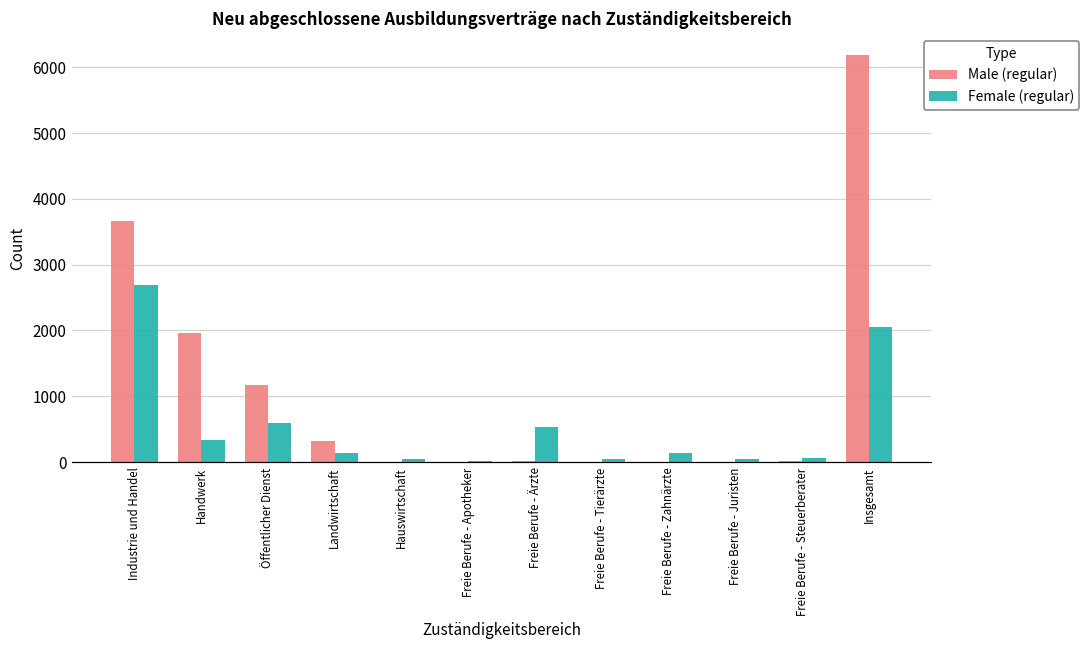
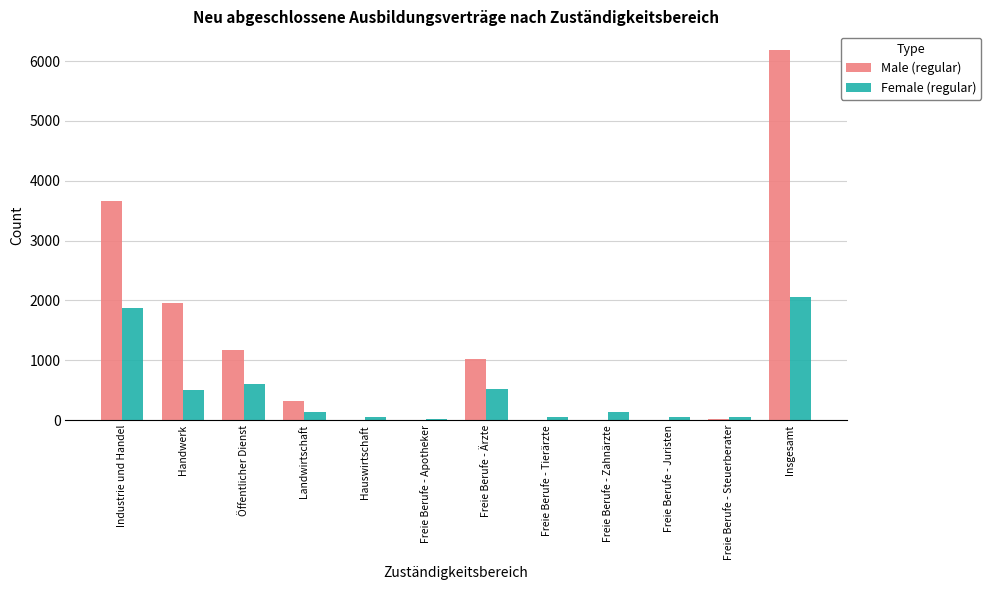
Female (regular), Industrie und Handel: 2700 -> 1900
Female (regular), Handwerk: 300 -> 500
Male (regular), Freie Berufe - Ärzte: 0 -> 1000
